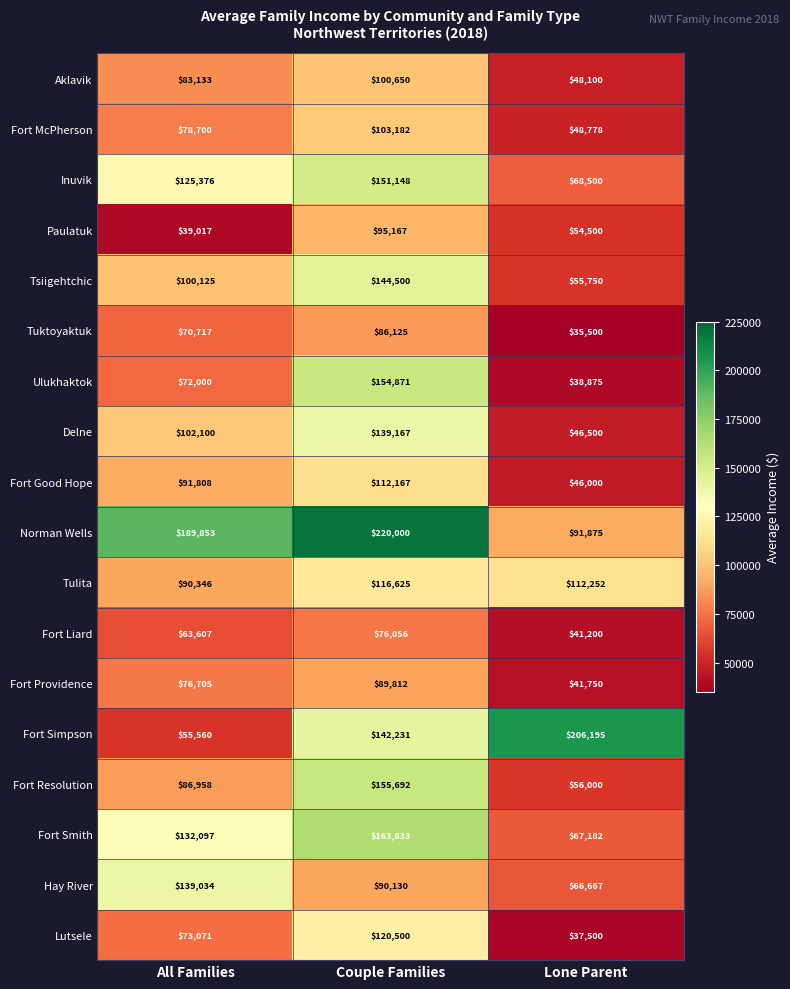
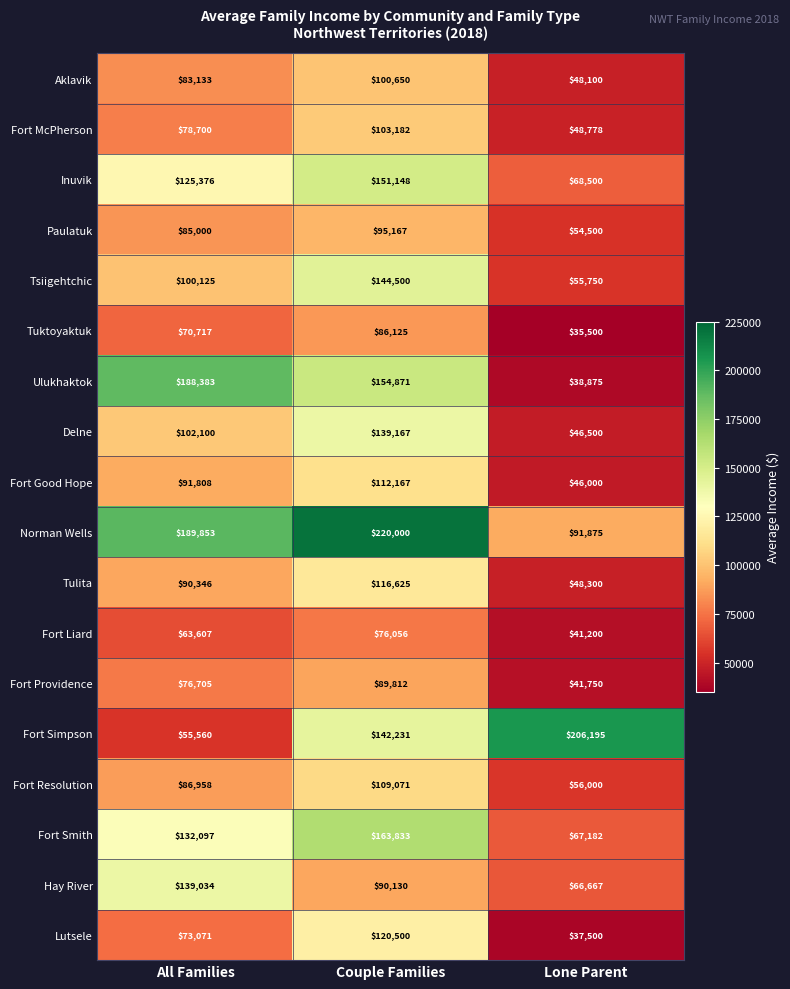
Paulatuk, All Families: $39,017 -> $85,000
Ulukhaktok, All Families: $72,000 -> $188,383
Tulita, Lone Parent: $112,252 -> $48,300
Fort Resolution, Couple Families: $155,692 -> $109,071
